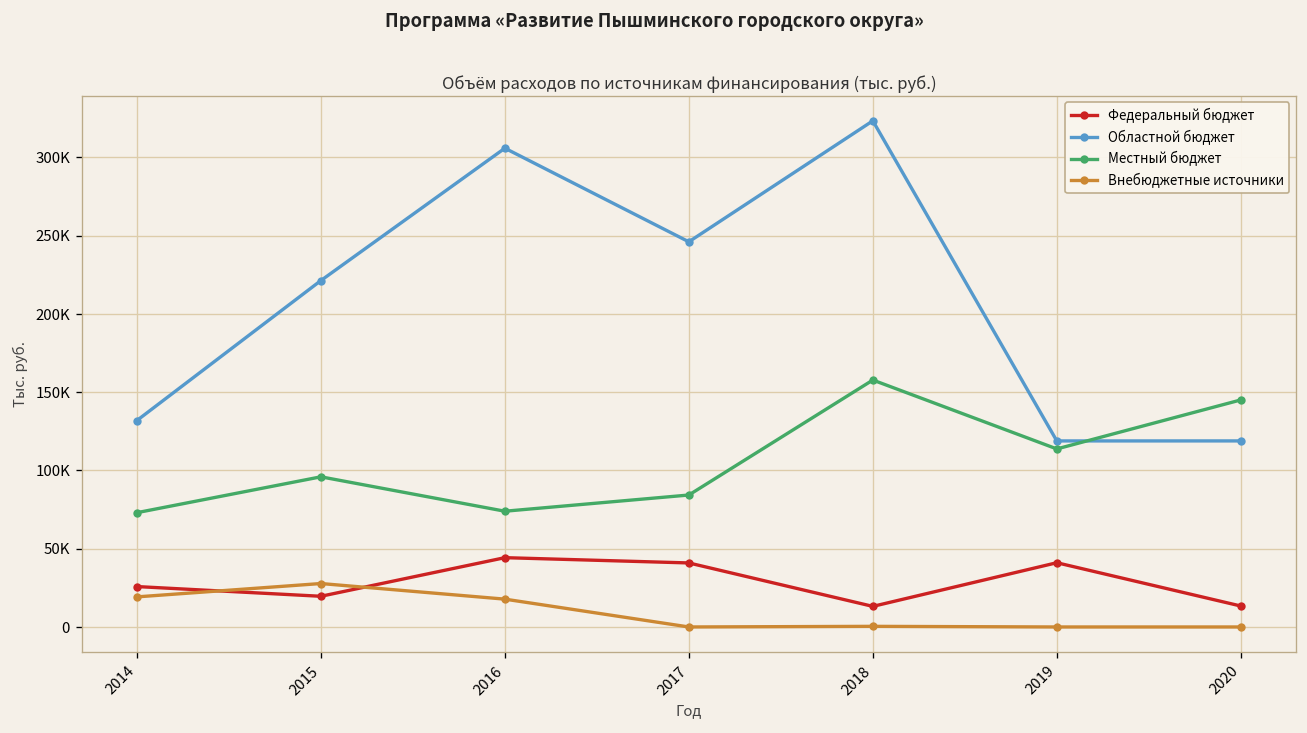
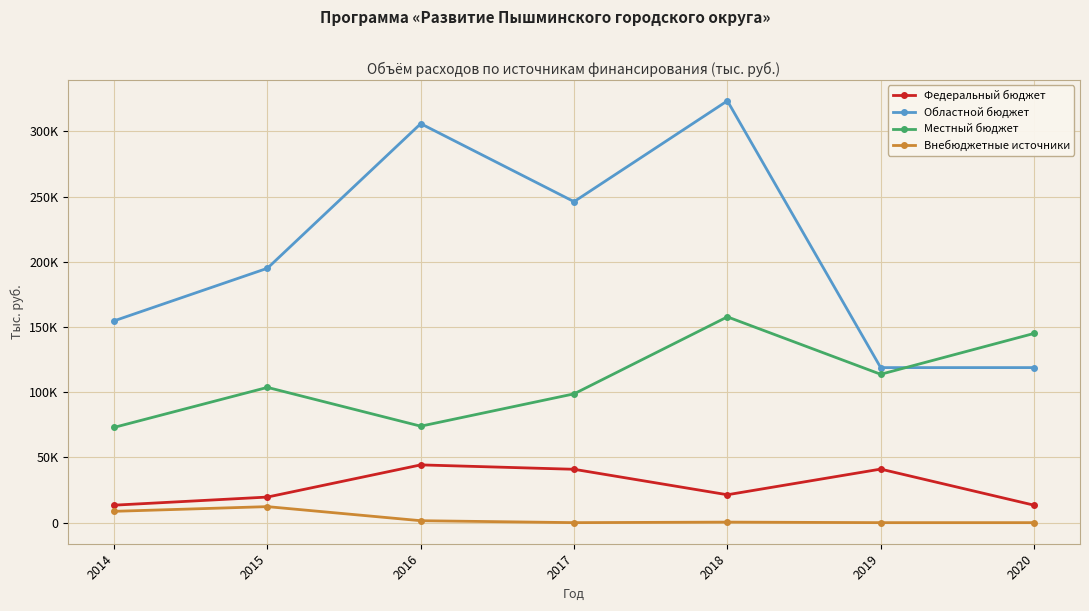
Федеральный бюджет, 2014: 26000 -> 13000
Областной бюджет, 2014: 132000 -> 155000
Внебюджетные источники, 2014: 19000 -> 9000
Областной бюджет, 2015: 221000 -> 195000
Местный бюджет, 2015: 96000 -> 104000
Внебюджетные источники, 2015: 28000 -> 12000
Внебюджетные источники, 2016: 18000 -> 1000
Местный бюджет, 2017: 84000 -> 99000
Федеральный бюджет, 2018: 13000 -> 21000
